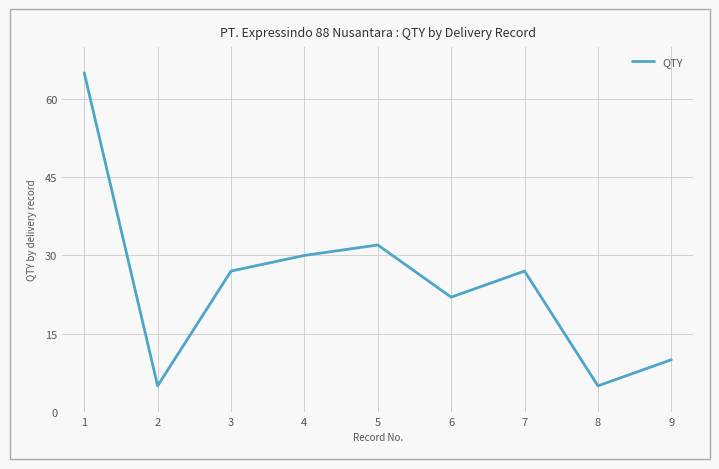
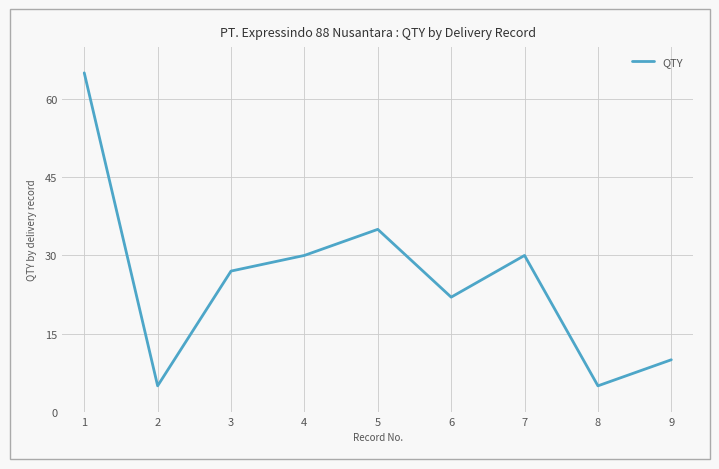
5: 32 -> 35
7: 27 -> 30
